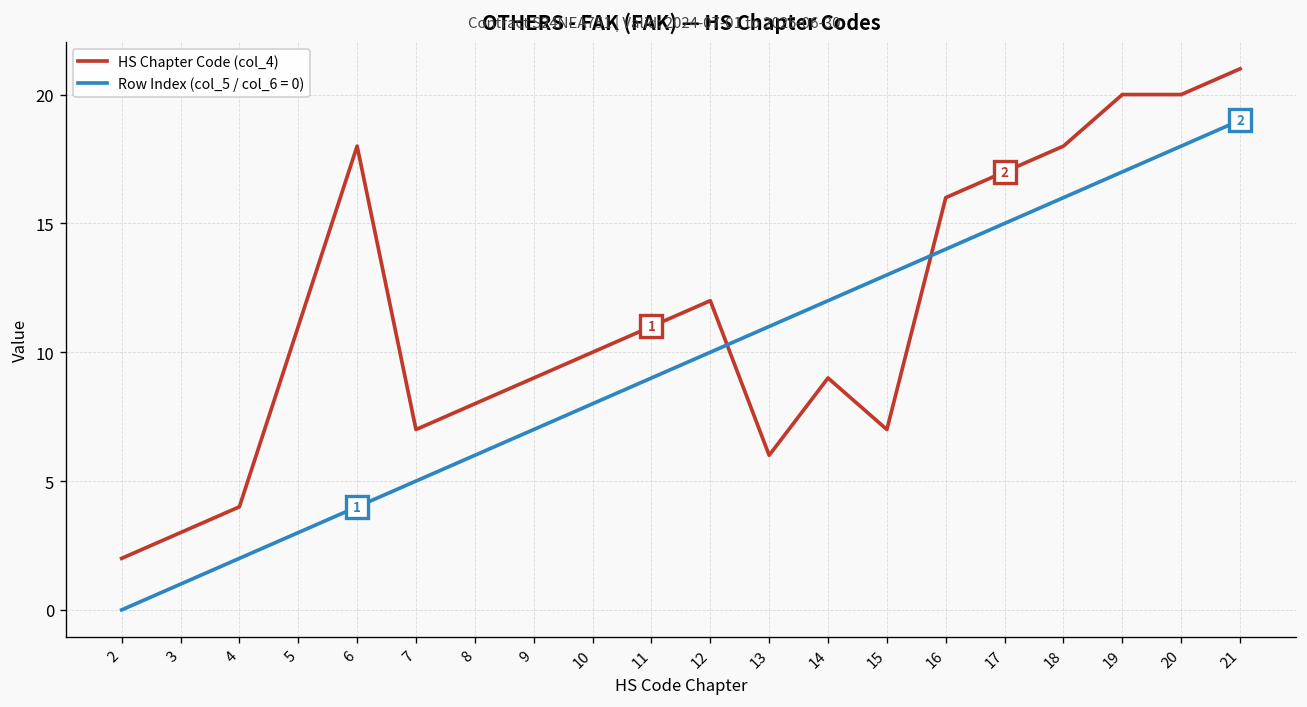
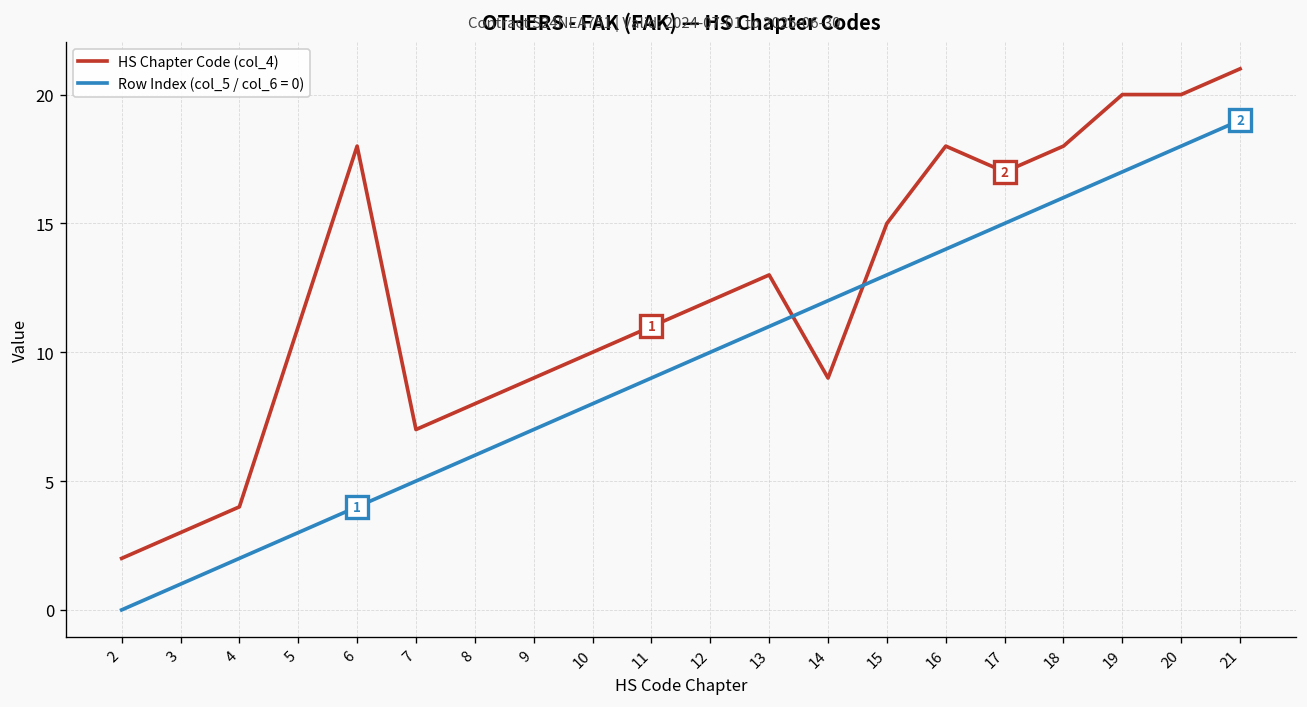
HS Chapter Code (col_4), 13: 6 -> 13
HS Chapter Code (col_4), 15: 7 -> 15
HS Chapter Code (col_4), 16: 16 -> 18
